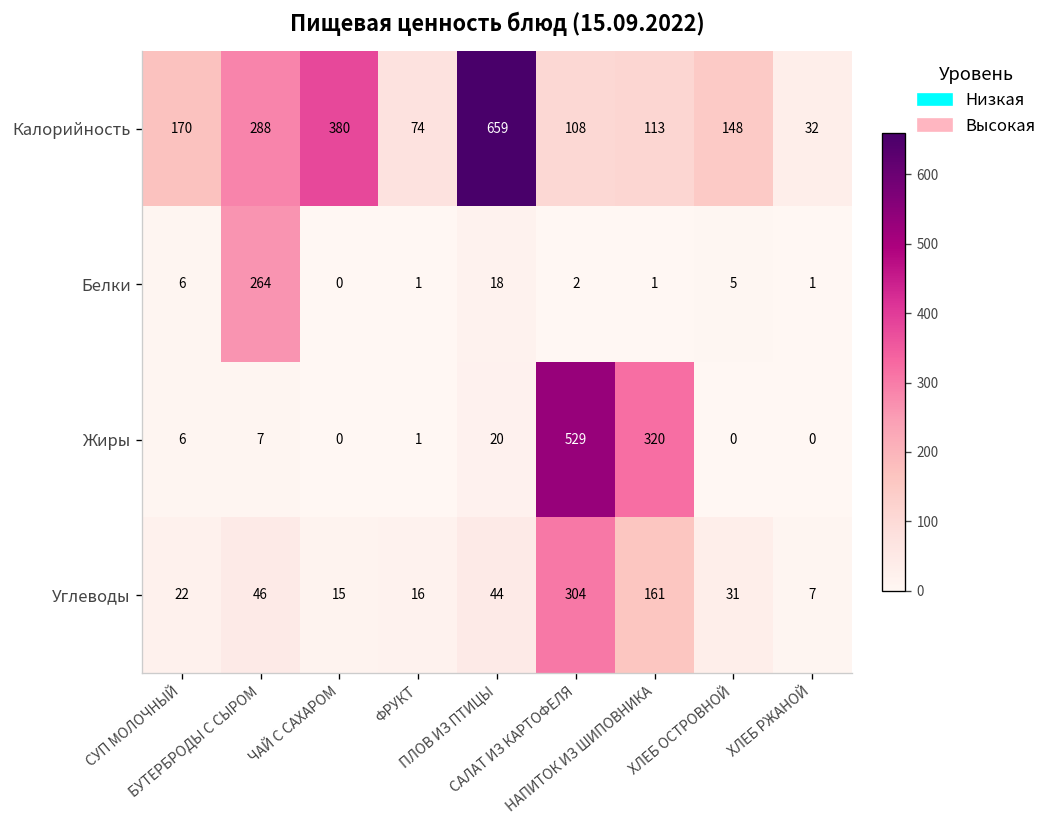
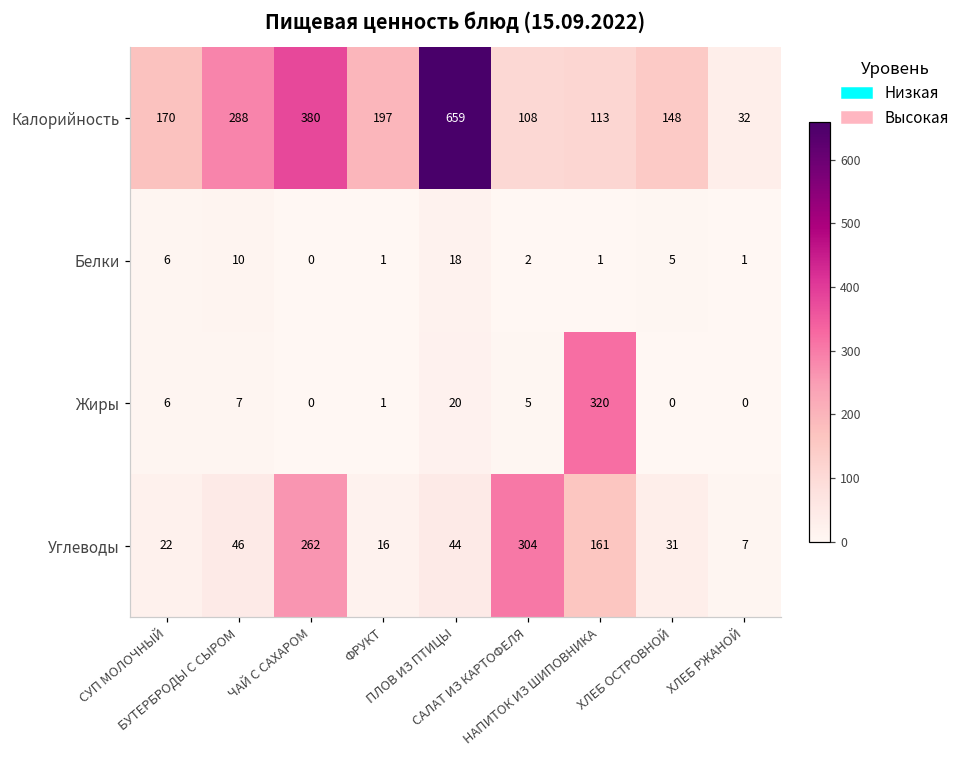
Калорийность, ФРУКТ: 74 -> 197
Белки, БУТЕРБРОДЫ С СЫРОМ: 264 -> 10
Жиры, САЛАТ ИЗ КАРТОФЕЛЯ: 529 -> 5
Углеводы, ЧАЙ С САХАРОМ: 15 -> 262
